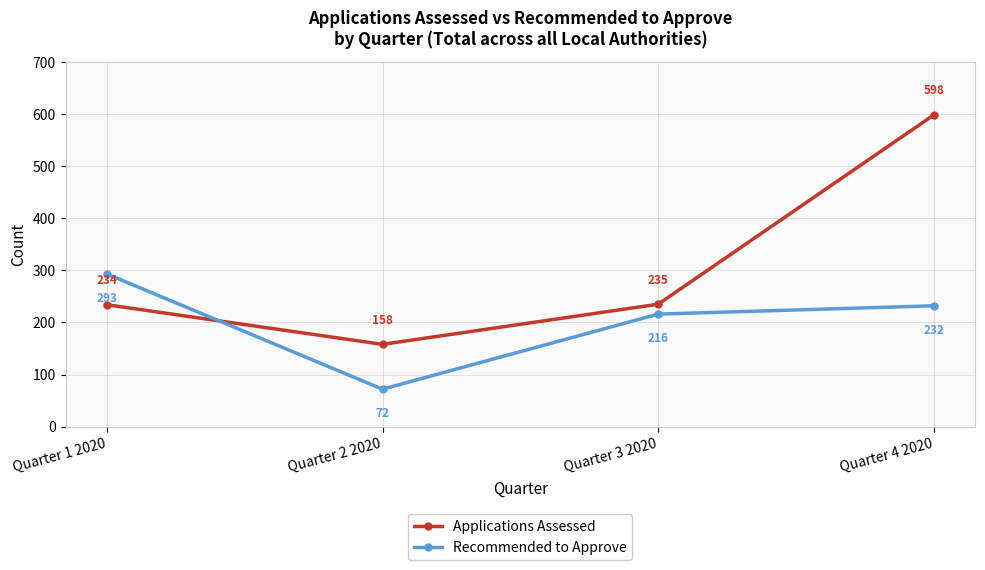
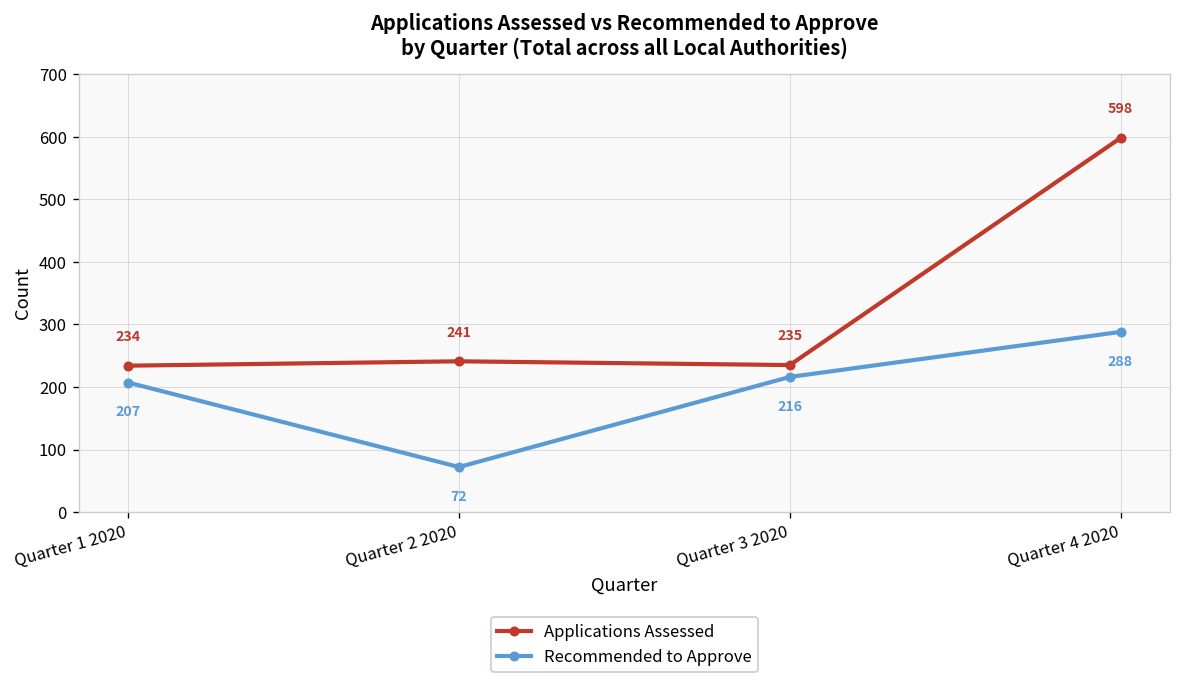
Recommended to Approve, Quarter 1 2020: 293 -> 207
Applications Assessed, Quarter 2 2020: 158 -> 241
Recommended to Approve, Quarter 4 2020: 232 -> 288
